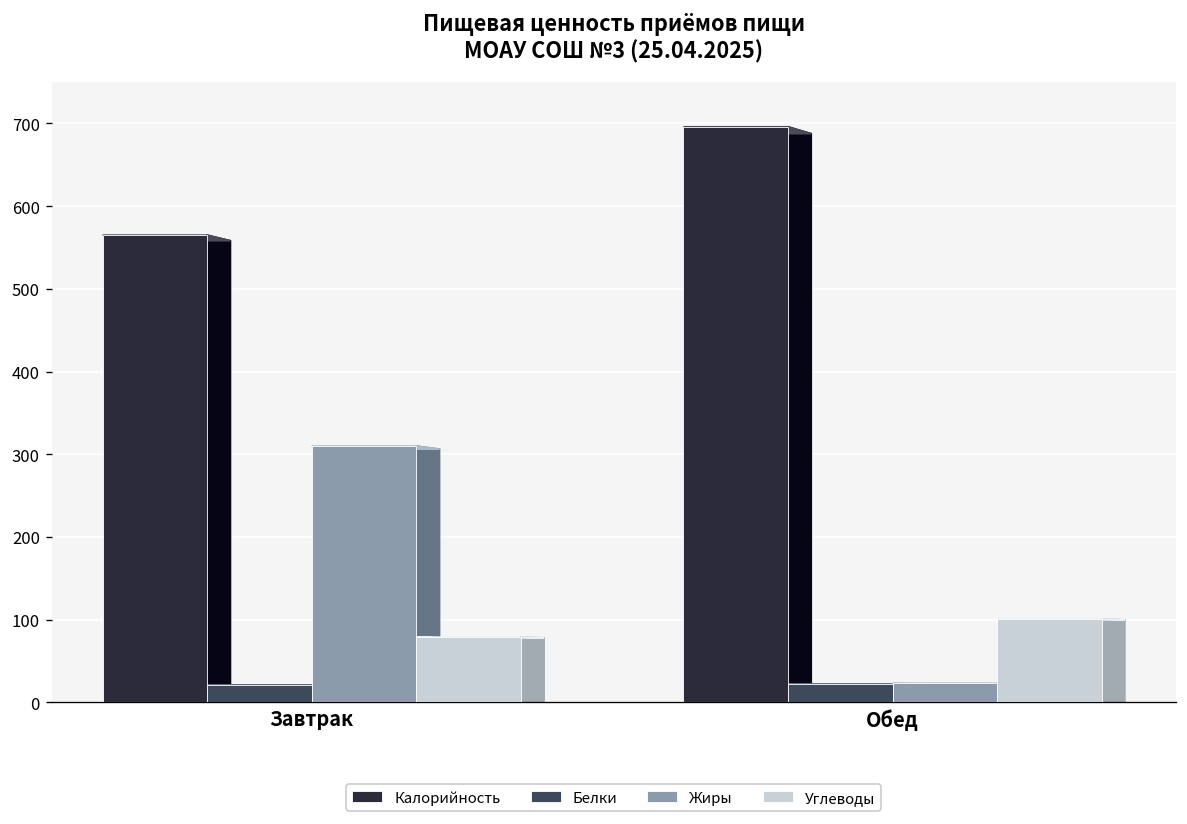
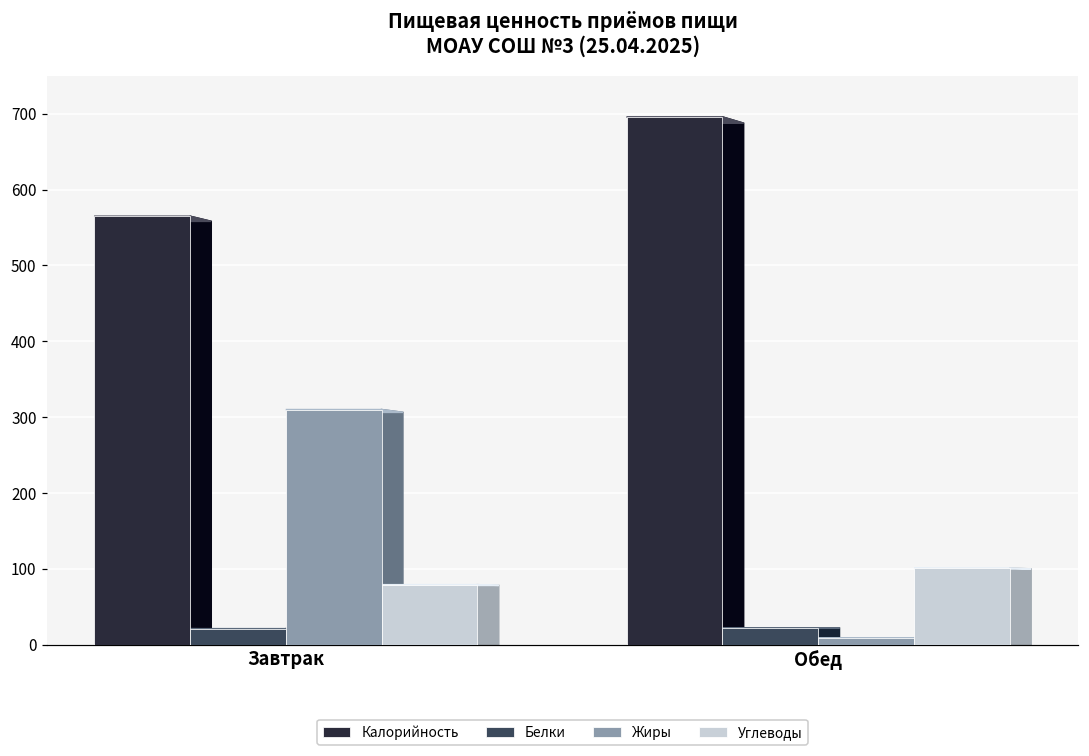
Жиры, Обед: 20 -> 10
